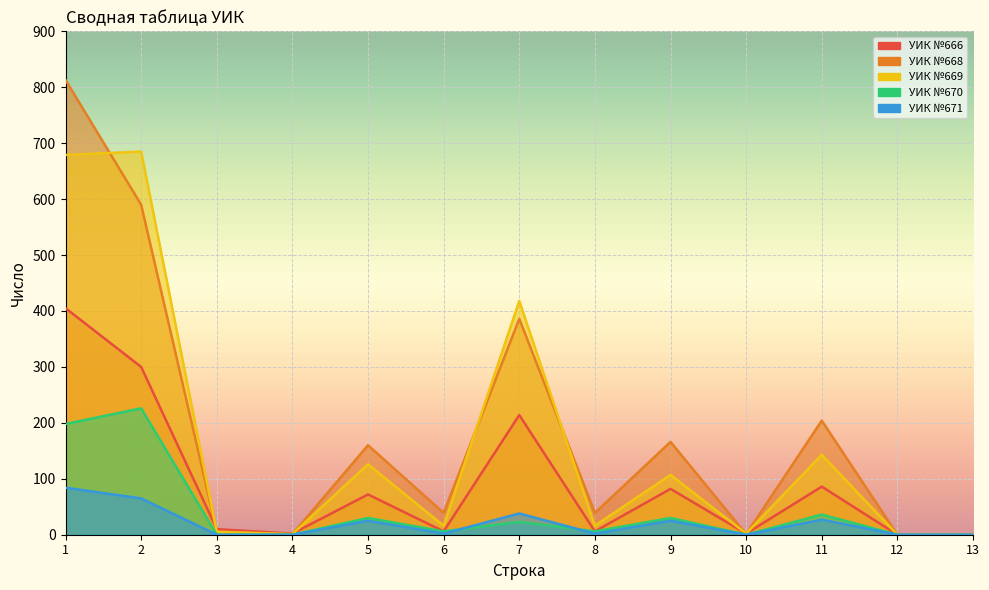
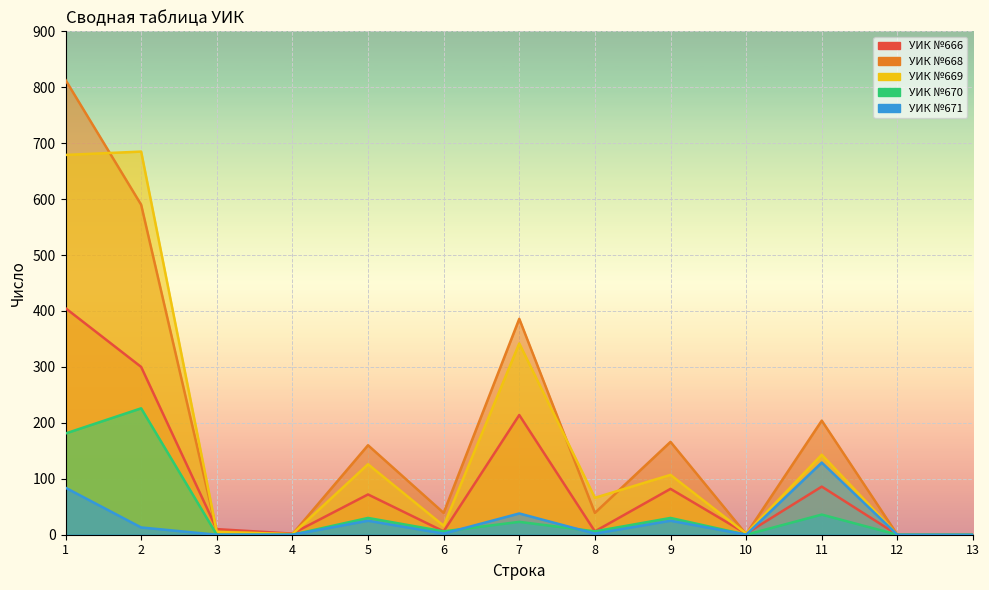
УИК №670, 1: 200 -> 180
УИК №671, 2: 70 -> 10
УИК №669, 7: 420 -> 340
УИК №669, 8: 20 -> 70
УИК №671, 11: 30 -> 130
